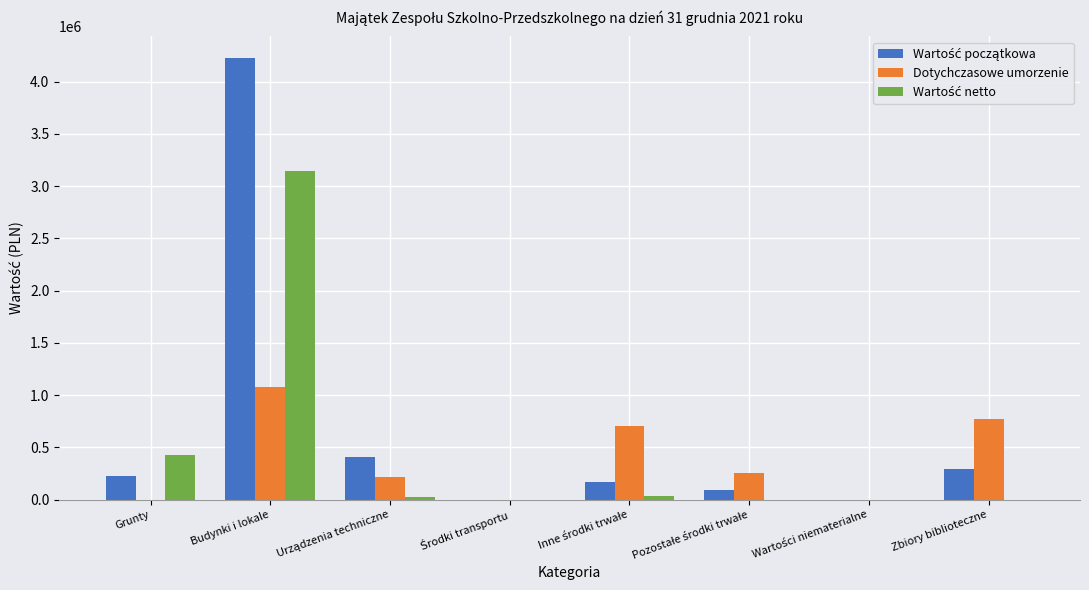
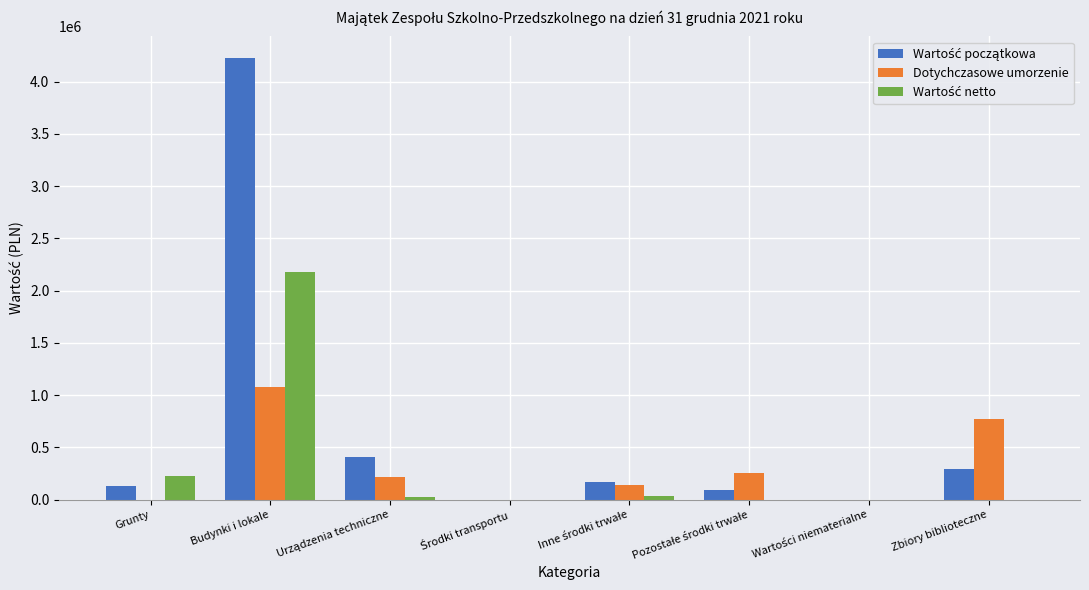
Wartość początkowa, Grunty: 220000 -> 130000
Wartość netto, Grunty: 430000 -> 220000
Wartość netto, Budynki i lokale: 3140000 -> 2170000
Dotychczasowe umorzenie, Inne środki trwałe: 700000 -> 140000
